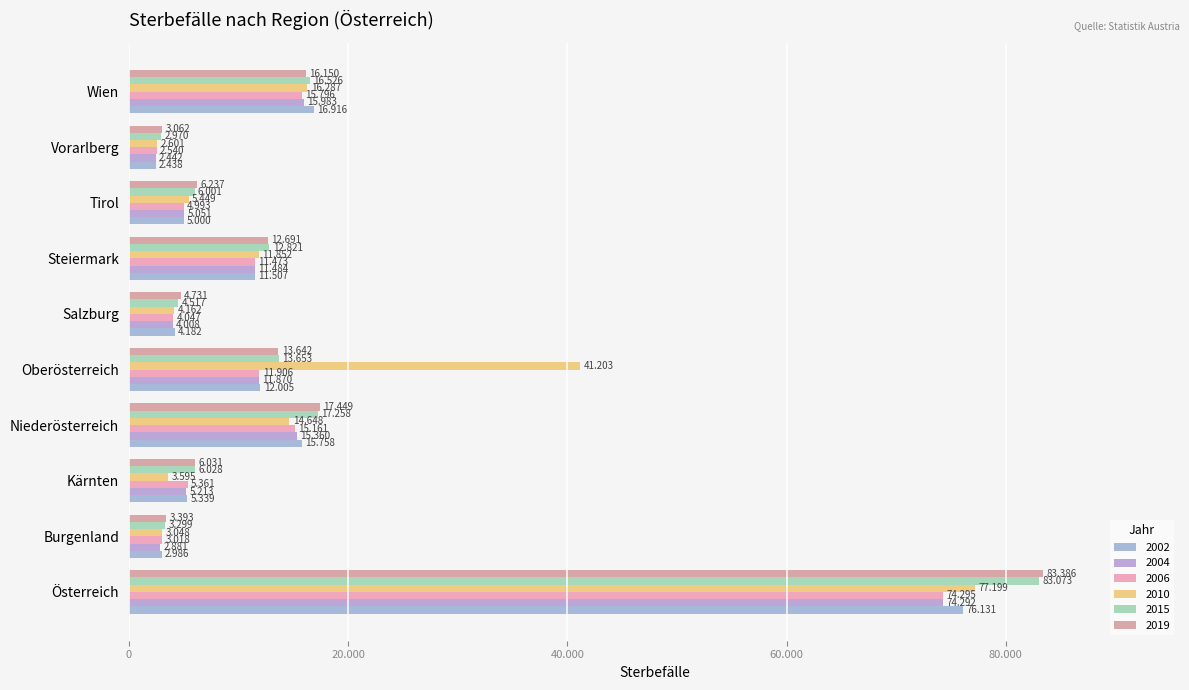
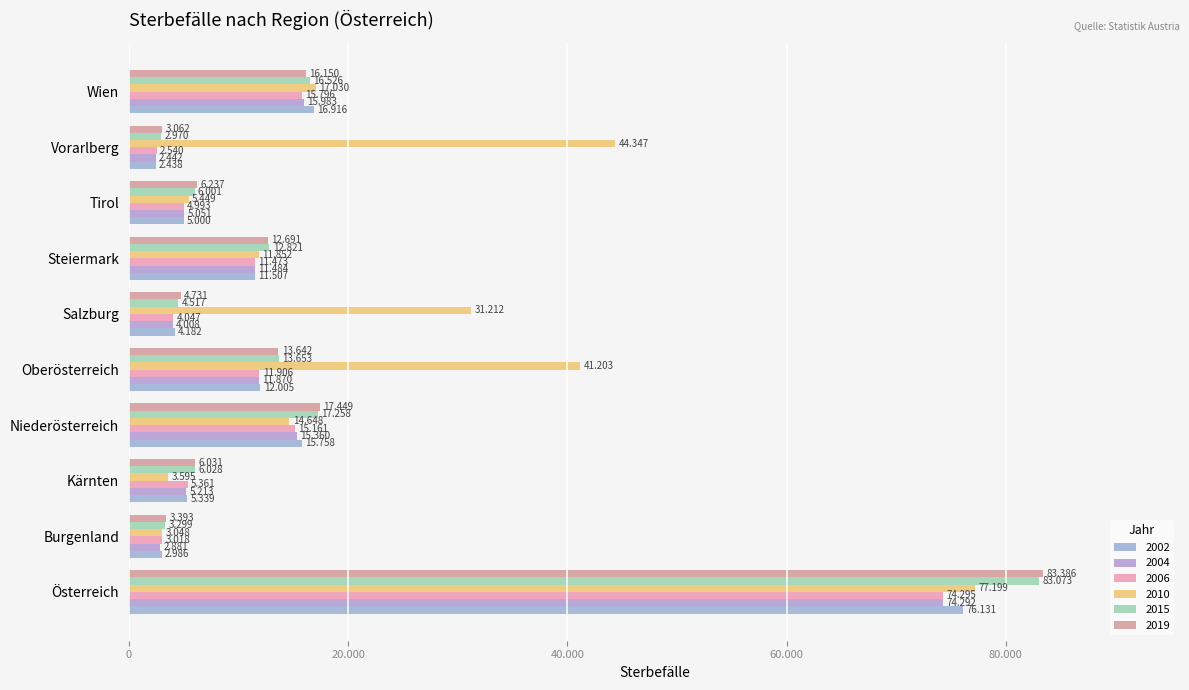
2010, Wien: 16.287 -> 17.030
2010, Vorarlberg: 2.601 -> 44.347
2010, Salzburg: 4.162 -> 31.212
